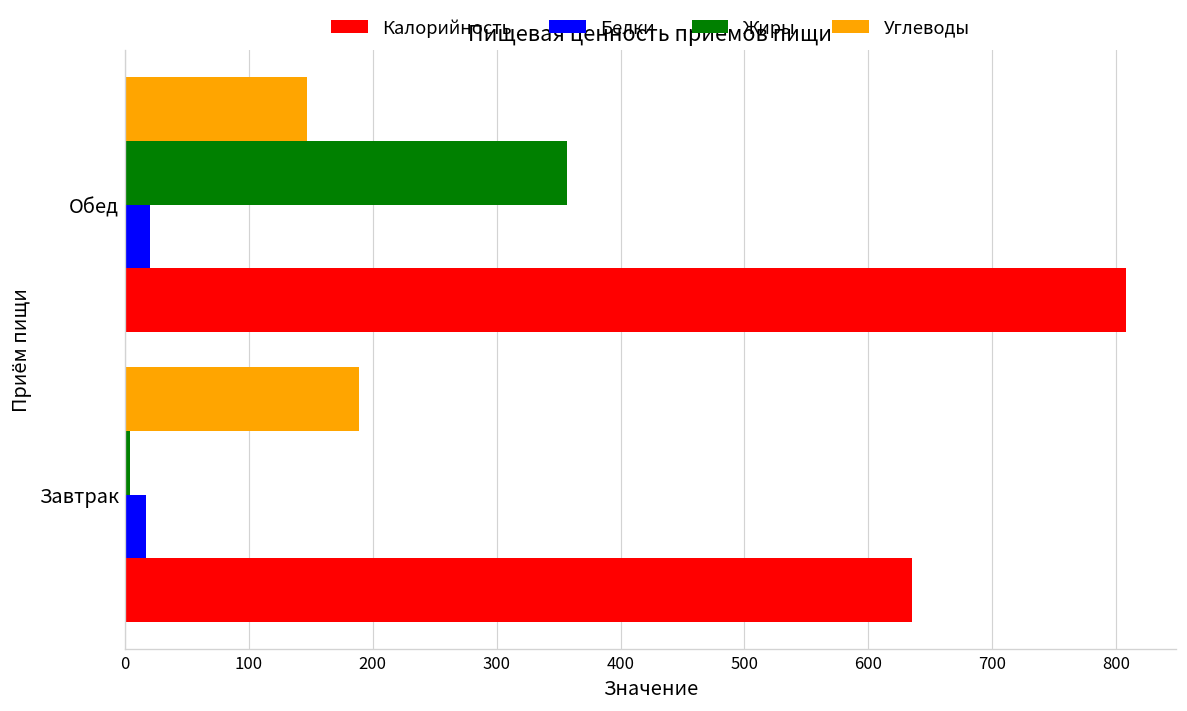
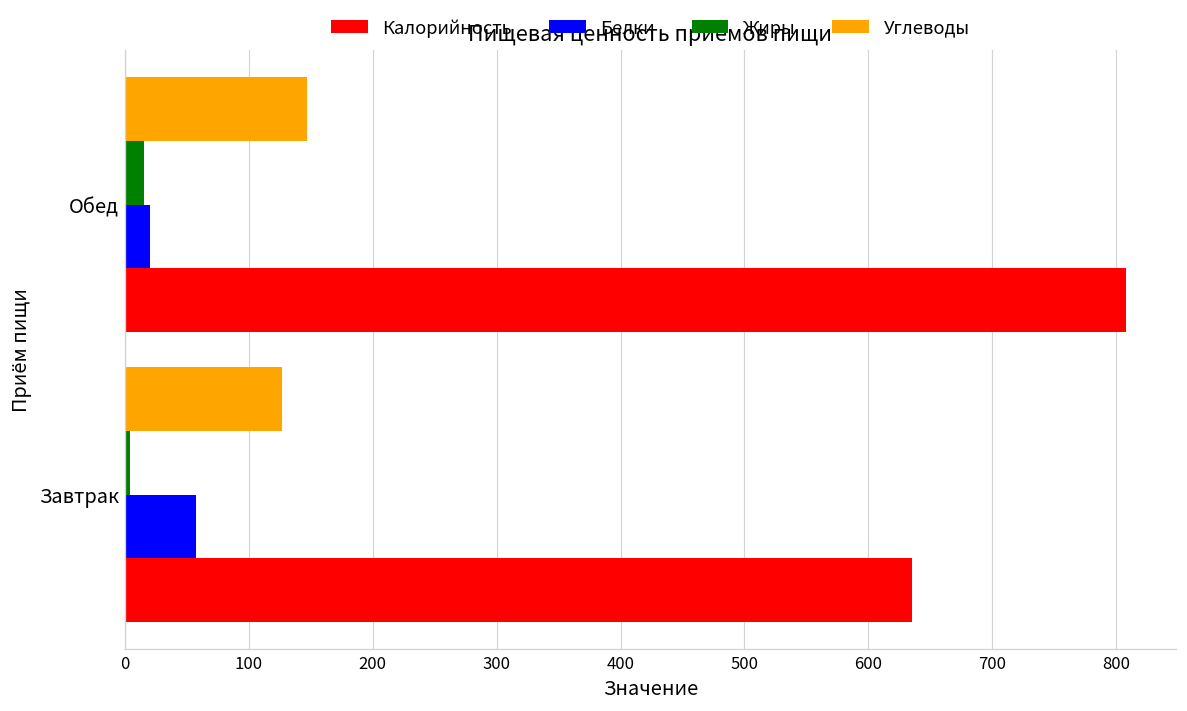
Жиры, Обед: 357 -> 15
Углеводы, Завтрак: 189 -> 127
Белки, Завтрак: 17 -> 57
